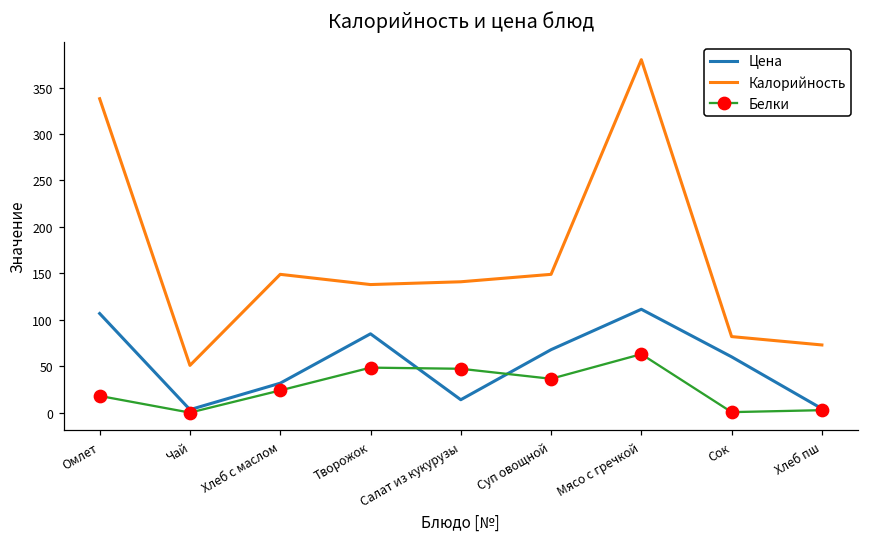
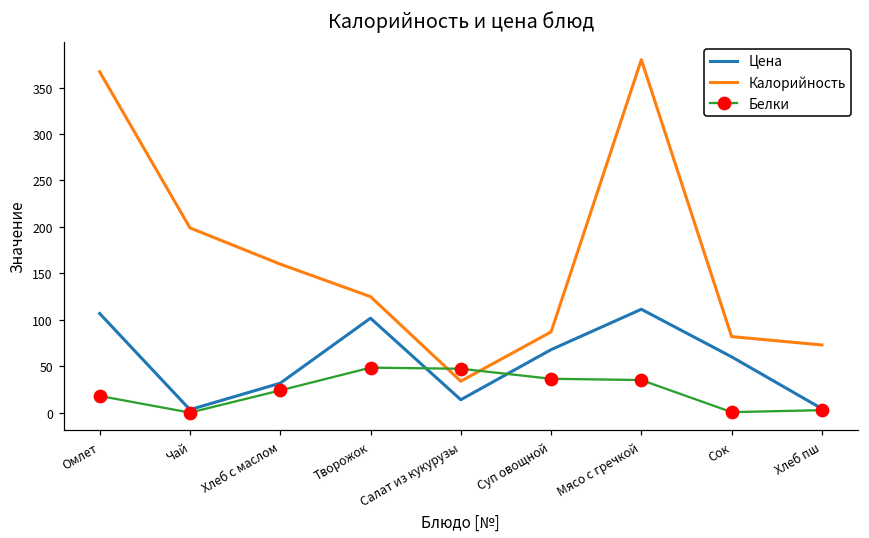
Калорийность, Омлет: 340 -> 370
Калорийность, Чай: 50 -> 200
Калорийность, Хлеб с маслом: 150 -> 160
Цена, Творожок: 90 -> 100
Калорийность, Творожок: 140 -> 130
Калорийность, Салат из кукурузы: 140 -> 30
Калорийность, Суп овощной: 150 -> 90
Белки, Мясо с гречкой: 60 -> 40
